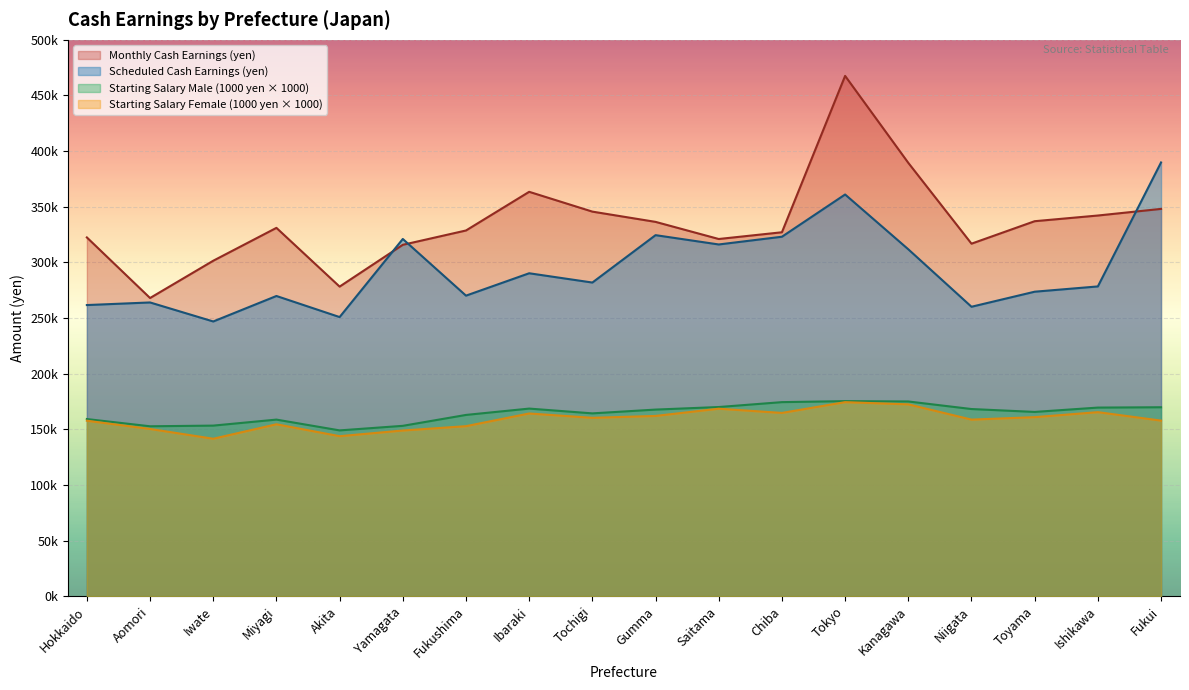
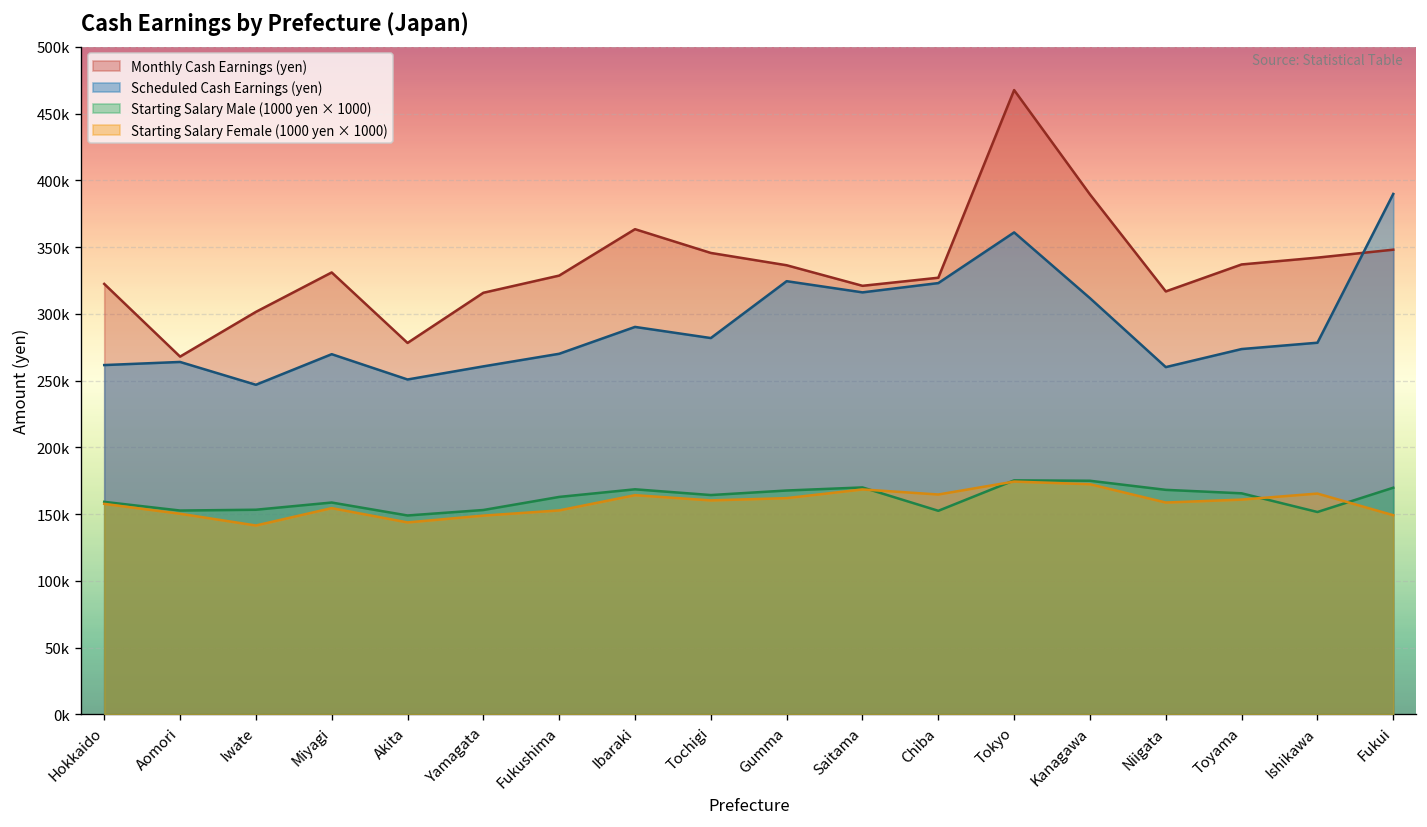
Scheduled Cash Earnings (yen), Yamagata: 321000 -> 261000
Starting Salary Male (1000 yen × 1000), Chiba: 174000 -> 153000
Starting Salary Male (1000 yen × 1000), Ishikawa: 170000 -> 152000
Starting Salary Female (1000 yen × 1000), Fukui: 158000 -> 149000
